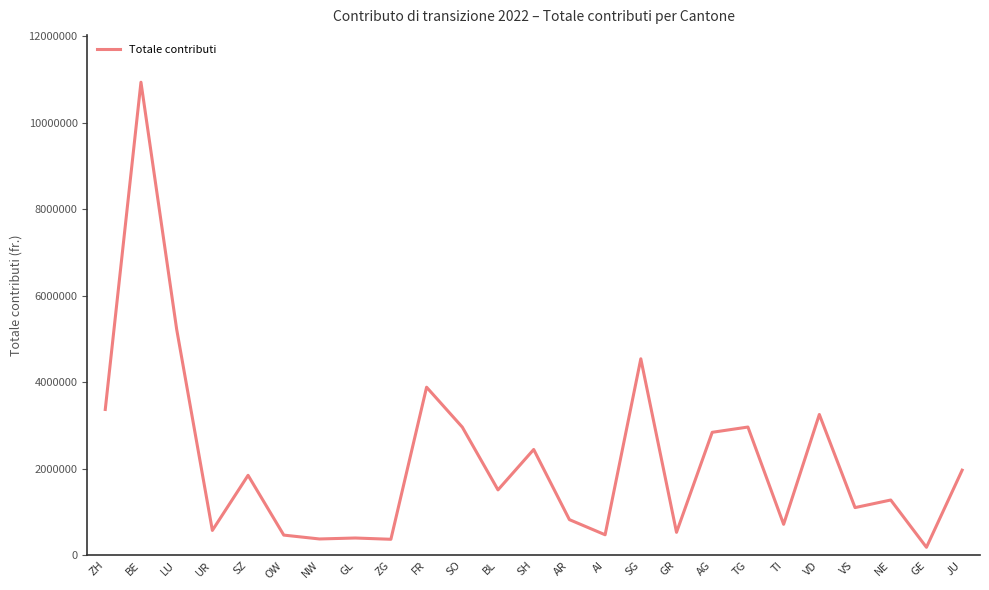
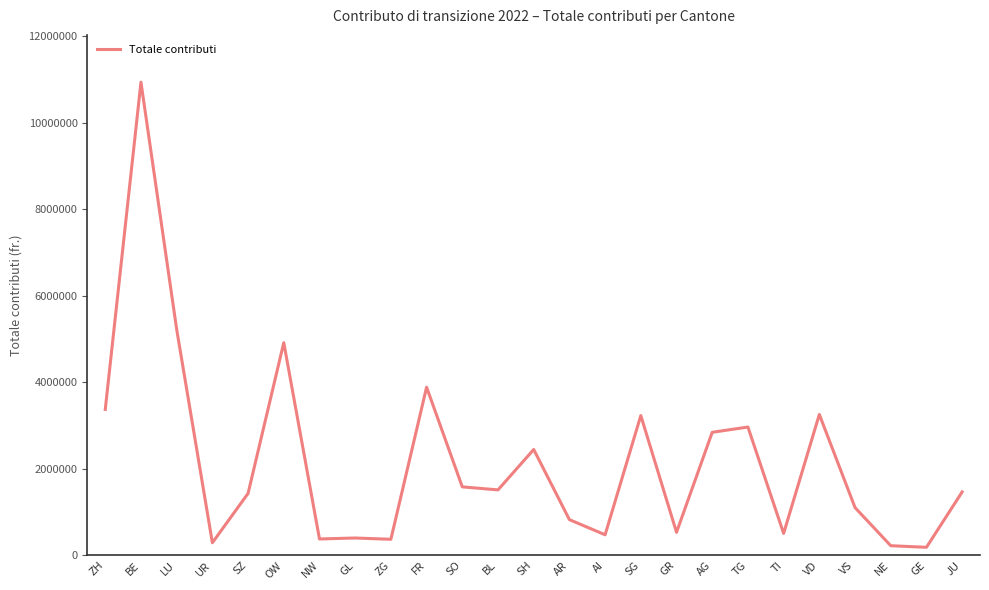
UR: 600000 -> 300000
SZ: 1900000 -> 1400000
OW: 500000 -> 4900000
SO: 3000000 -> 1600000
SG: 4500000 -> 3200000
TI: 700000 -> 500000
NE: 1300000 -> 200000
JU: 2000000 -> 1500000
